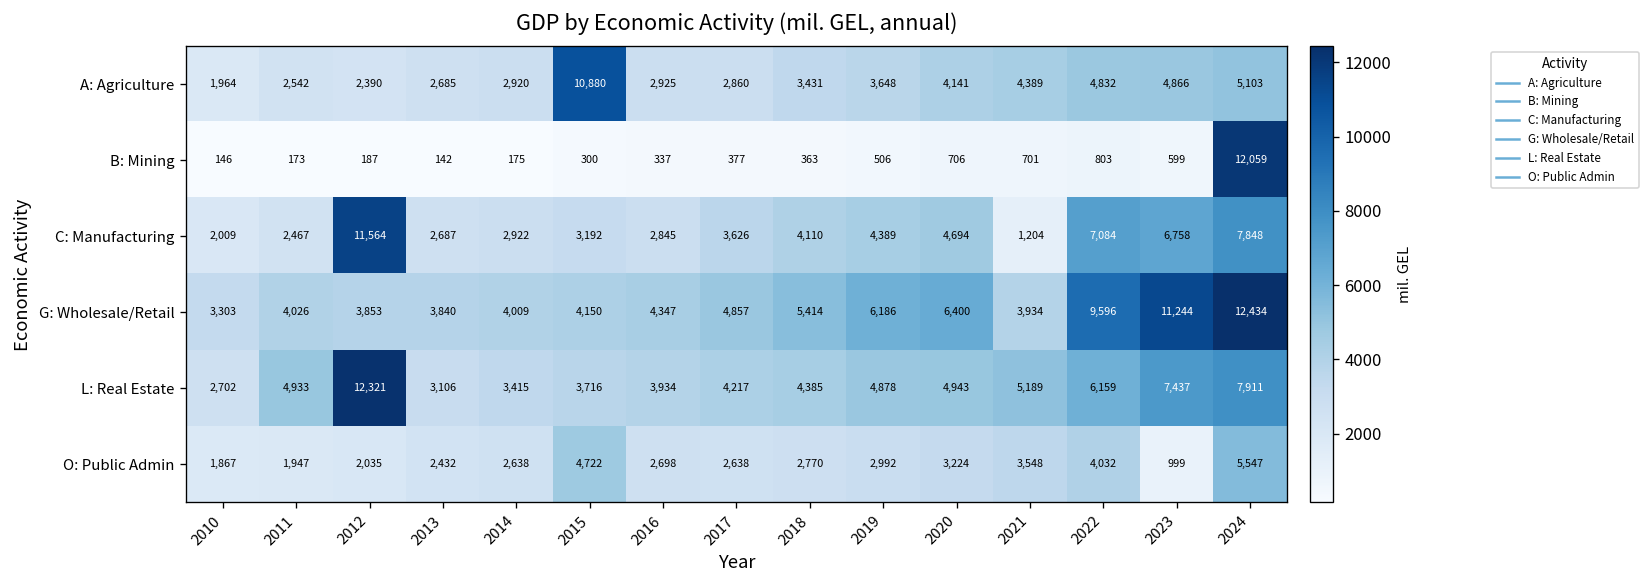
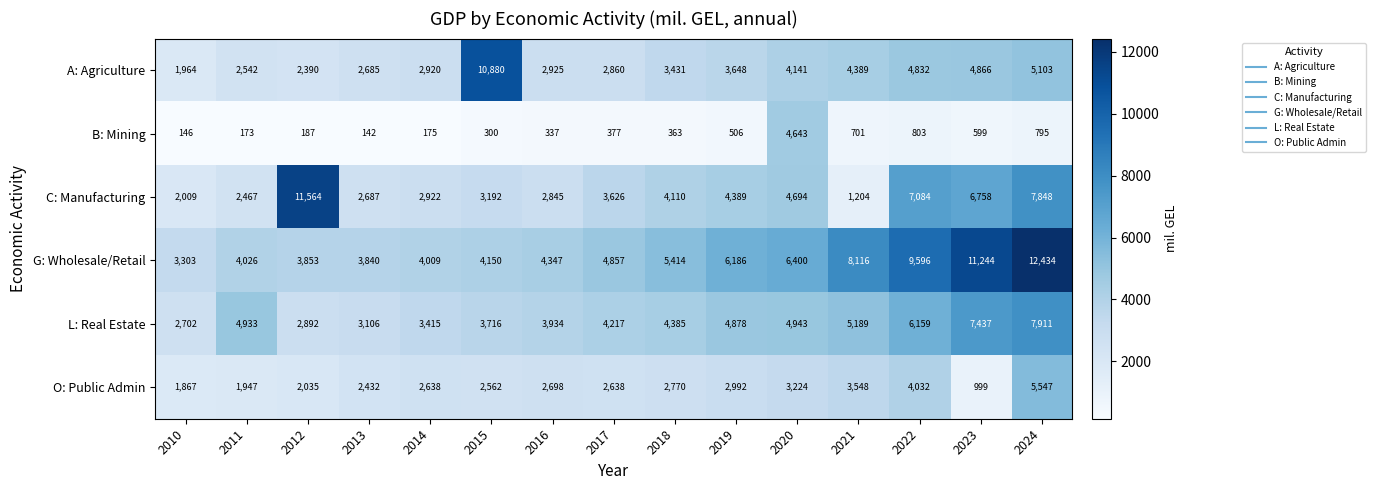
B: Mining, 2020: 706 -> 4,643
B: Mining, 2024: 12,059 -> 795
G: Wholesale/Retail, 2021: 3,934 -> 8,116
L: Real Estate, 2012: 12,321 -> 2,892
O: Public Admin, 2015: 4,722 -> 2,562
